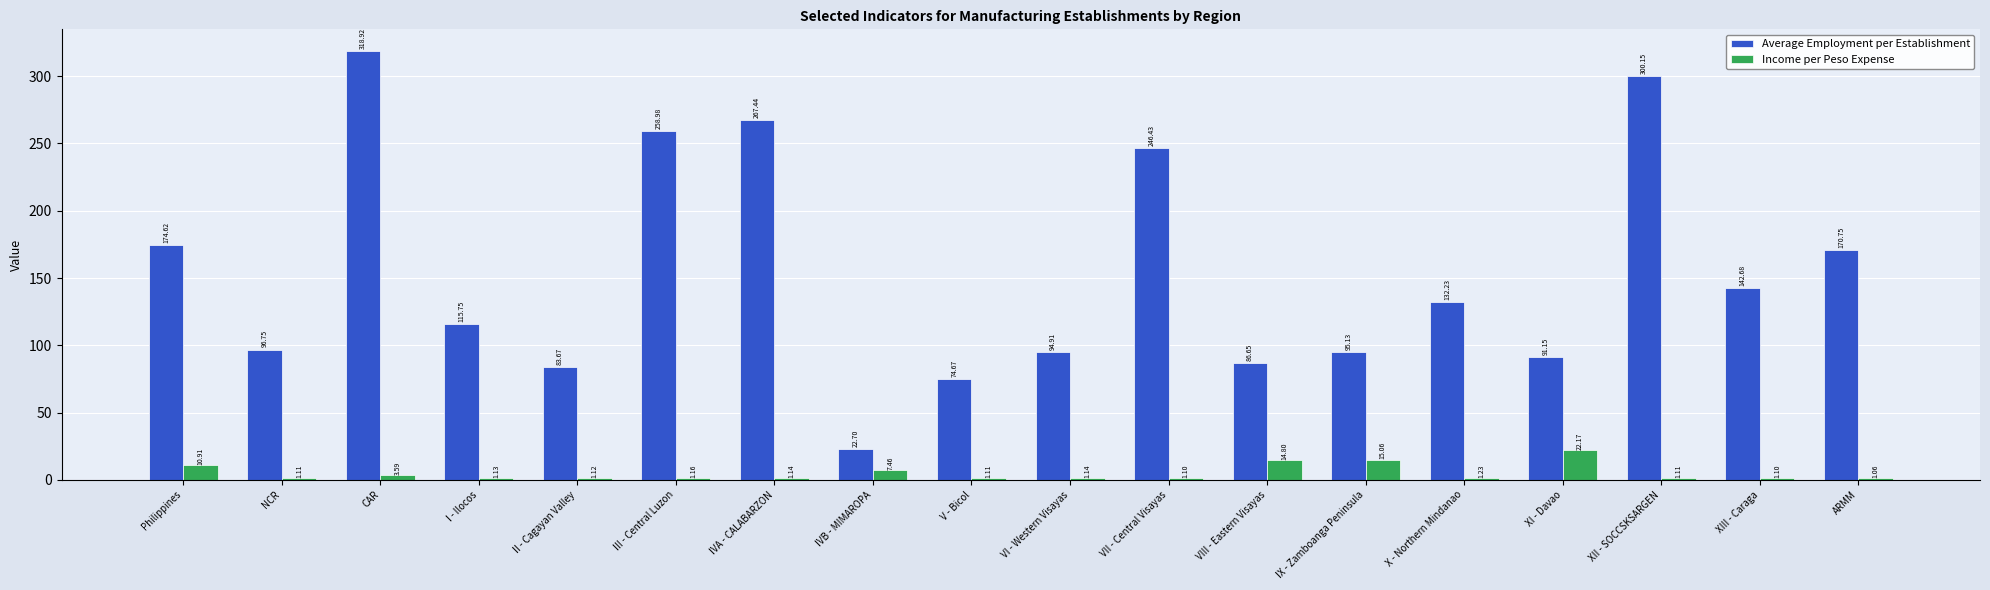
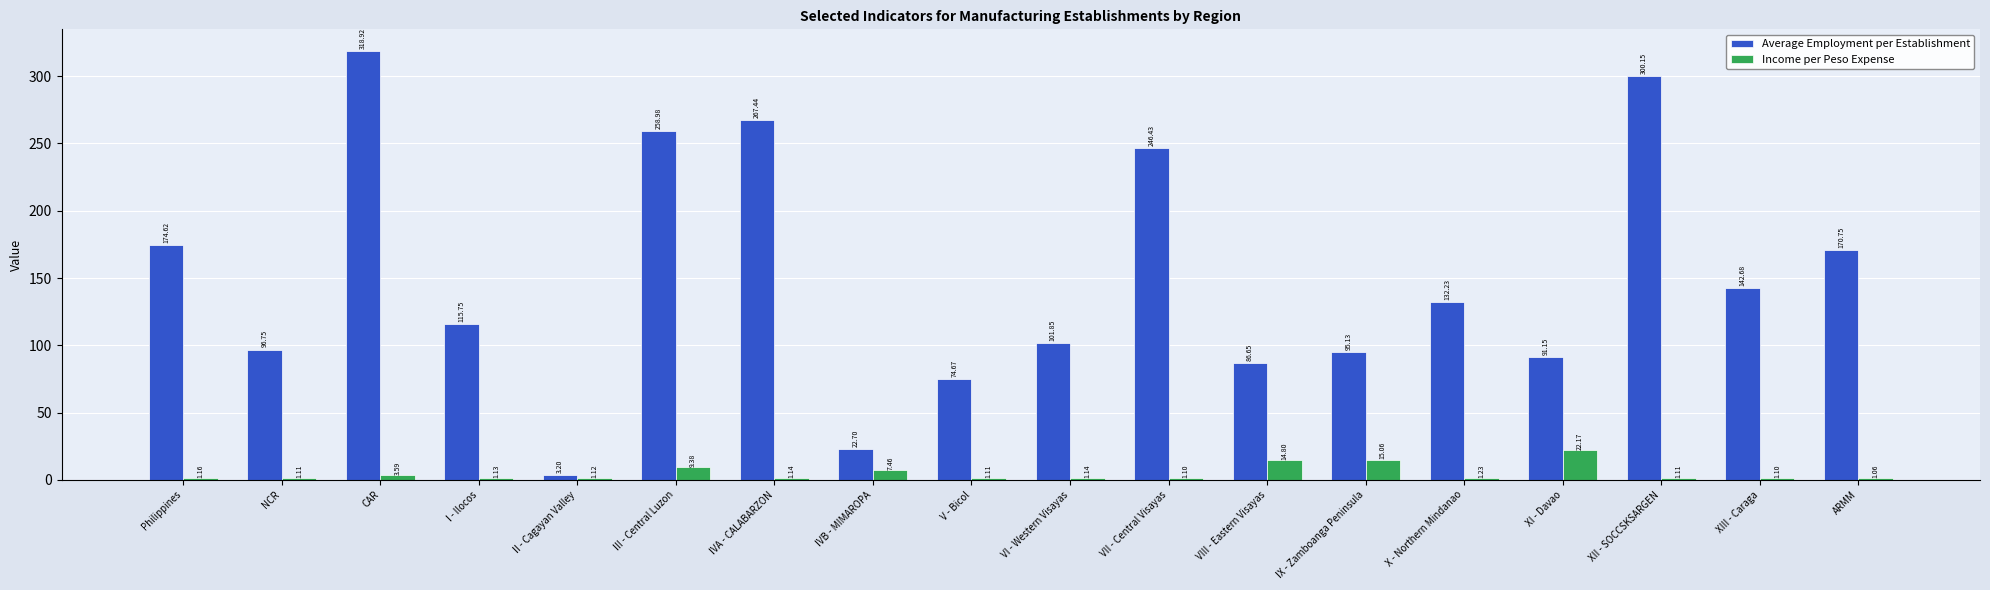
Income per Peso Expense, Philippines: 10.91 -> 1.16
Average Employment per Establishment, II - Cagayan Valley: 83.67 -> 3.20
Income per Peso Expense, III - Central Luzon: 1.16 -> 9.38
Average Employment per Establishment, VI - Western Visayas: 94.91 -> 101.85
